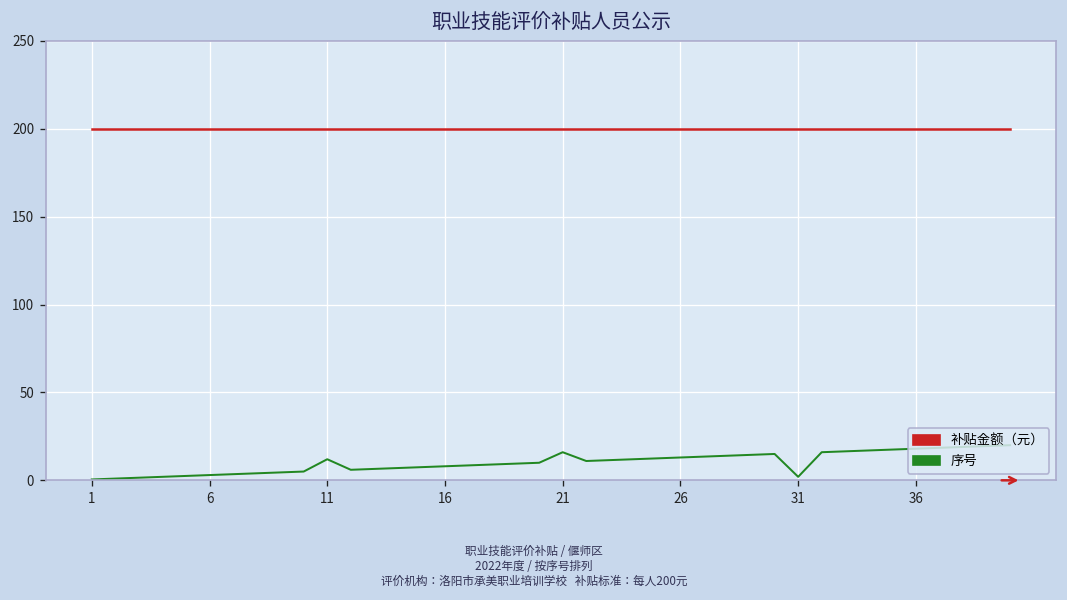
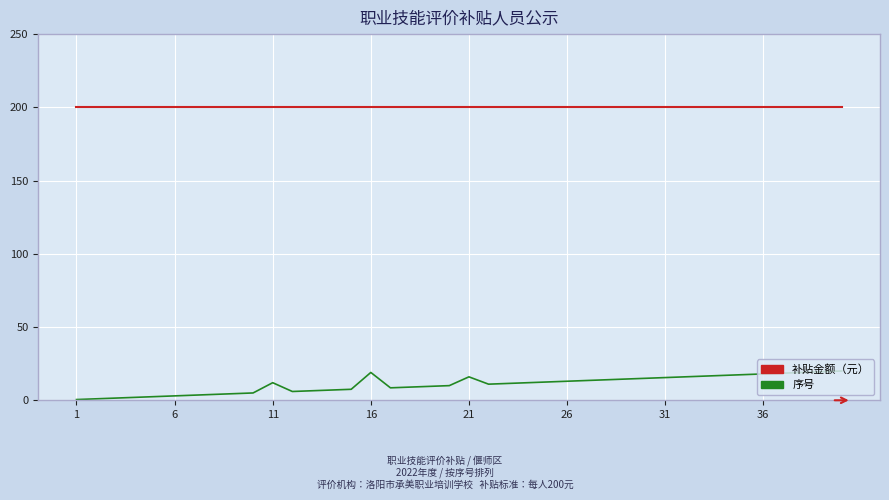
序号, 16: 8 -> 19
序号, 31: 2 -> 16
